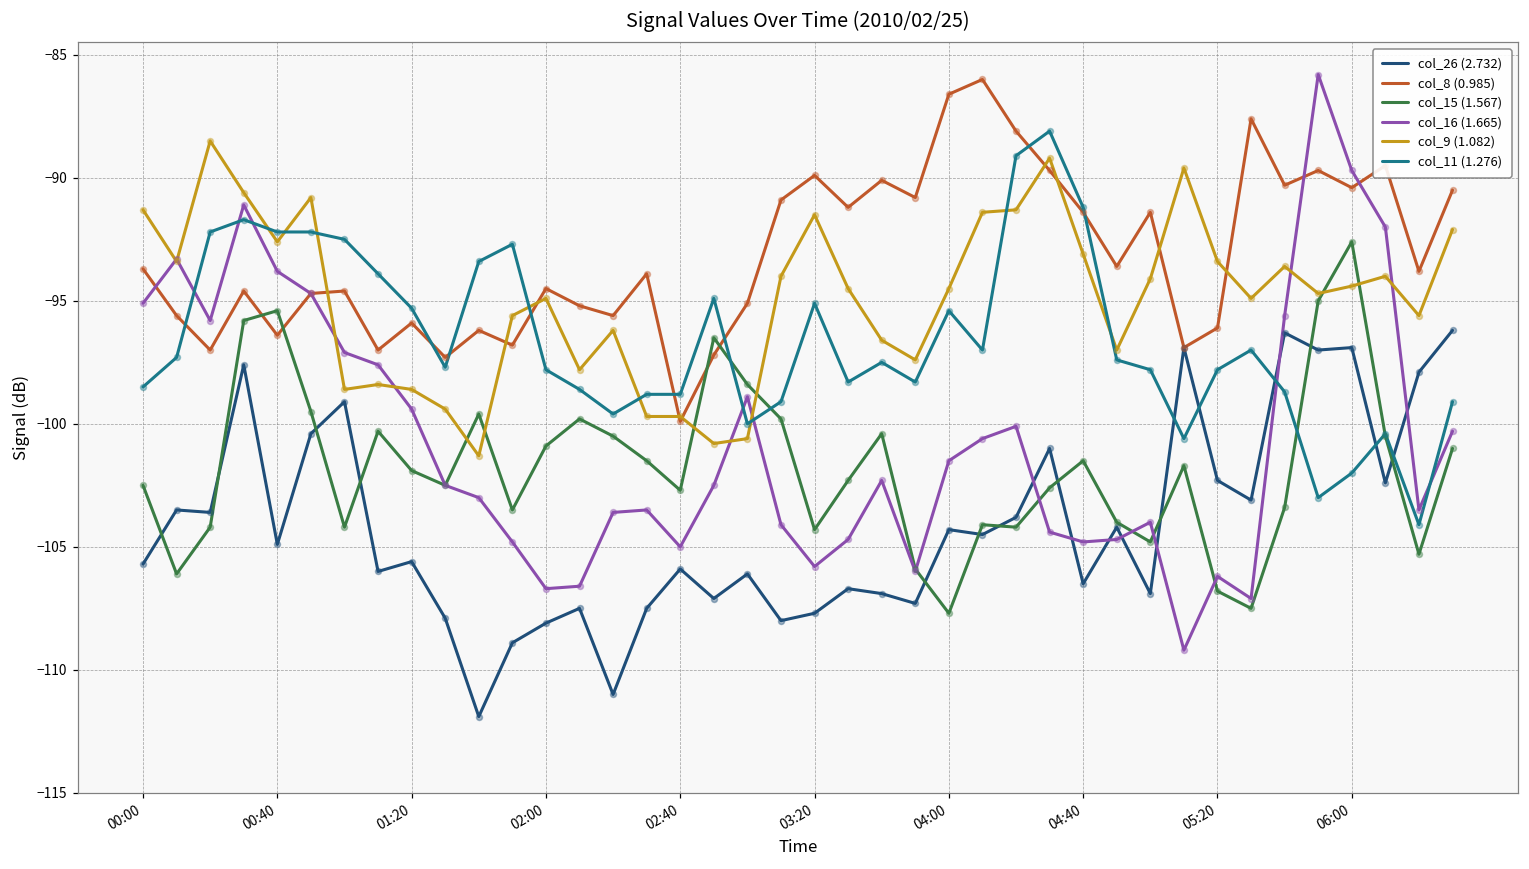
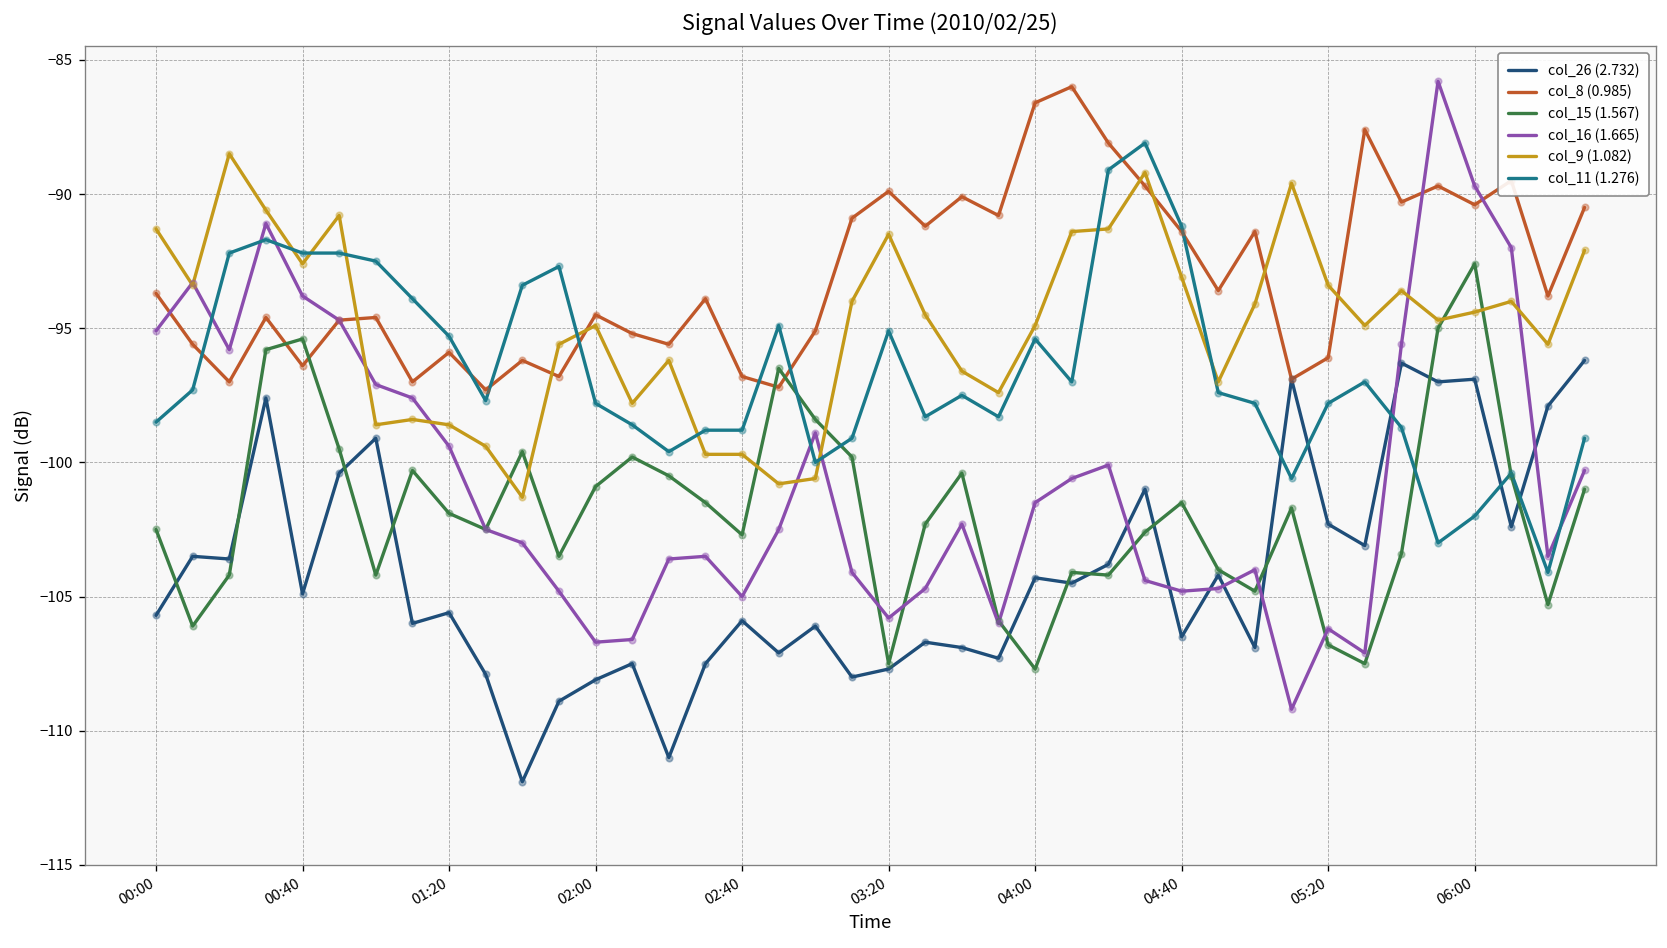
col_8 (0.985), 02:40: -99.9 -> -96.8
col_15 (1.567), 03:20: -104.3 -> -107.5
col_9 (1.082), 04:00: -94.5 -> -94.9
